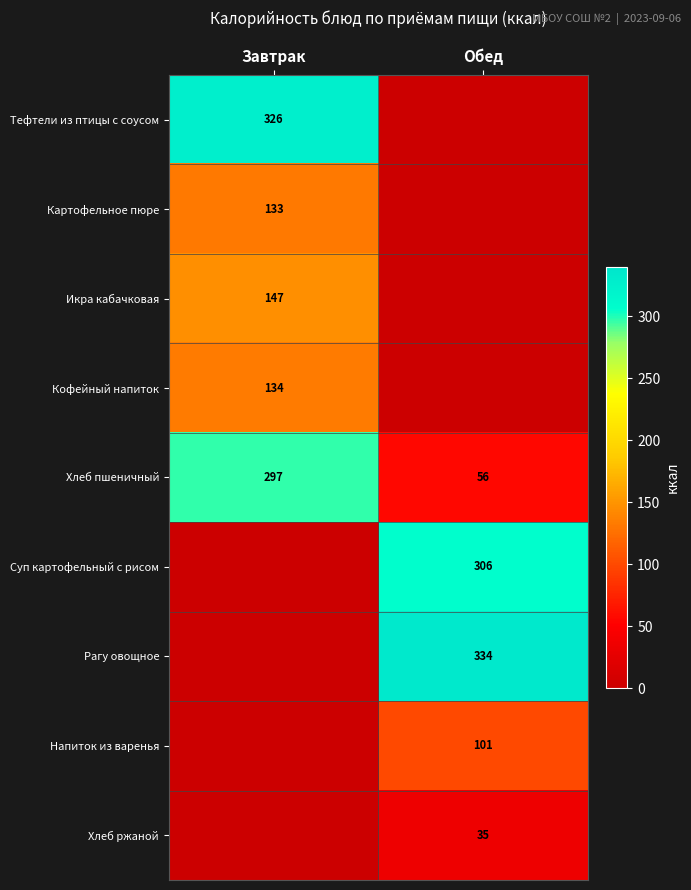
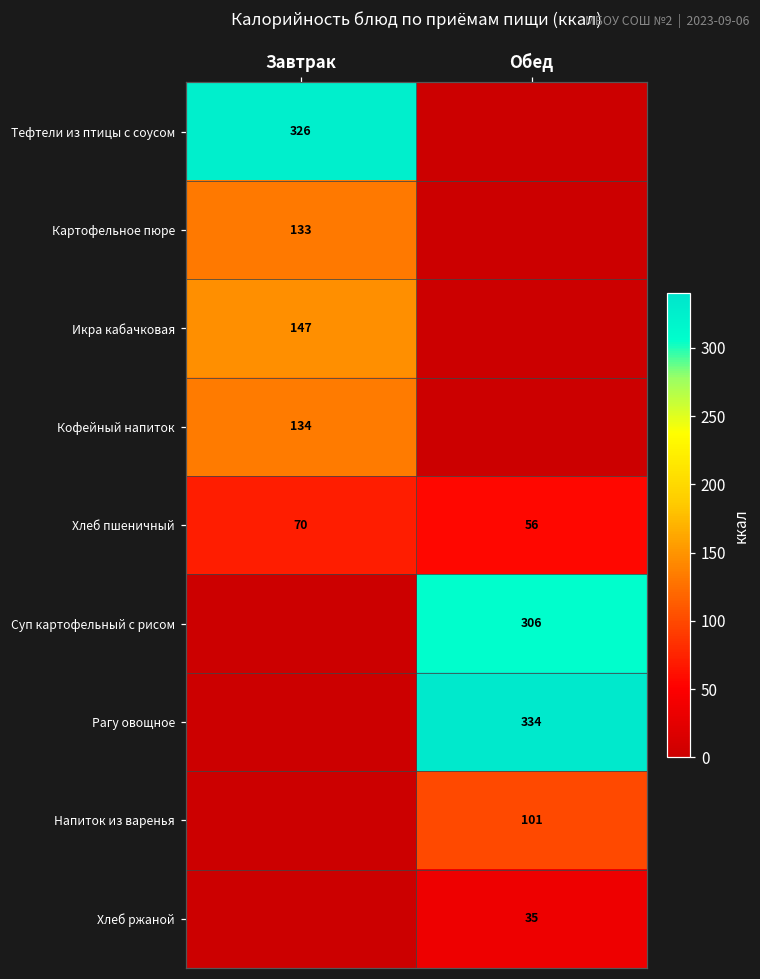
Хлеб пшеничный, Завтрак: 297 -> 70
